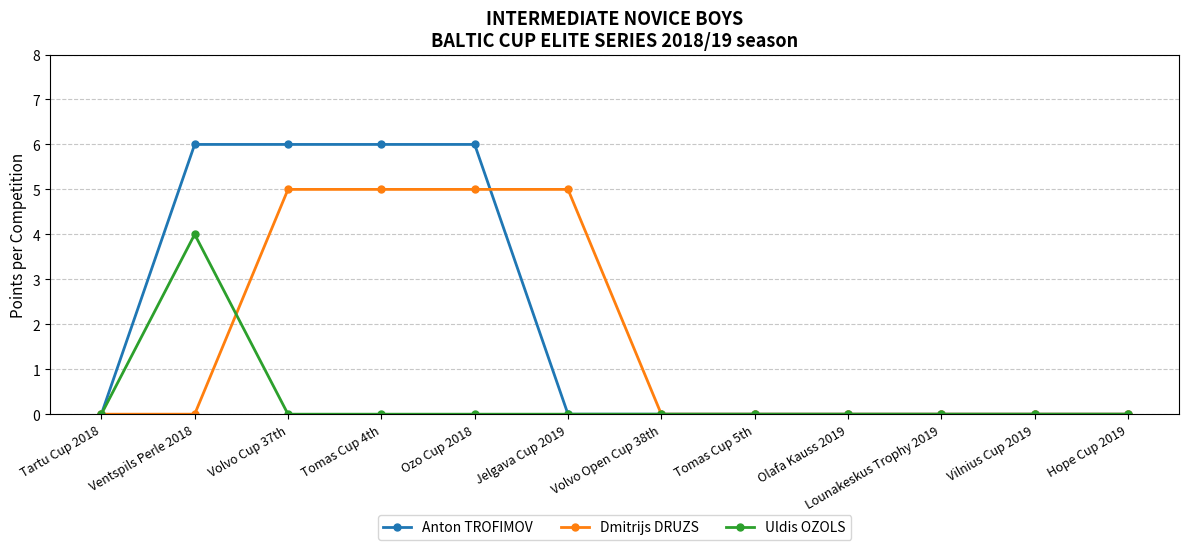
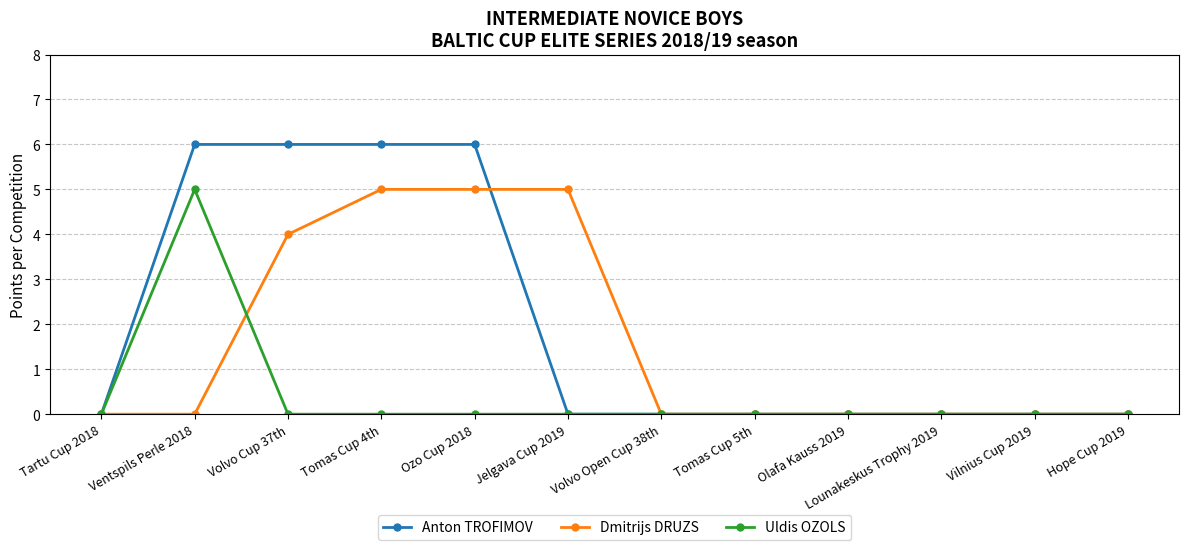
Uldis OZOLS, Ventspils Perle 2018: 4 -> 5
Dmitrijs DRUZS, Volvo Cup 37th: 5 -> 4
